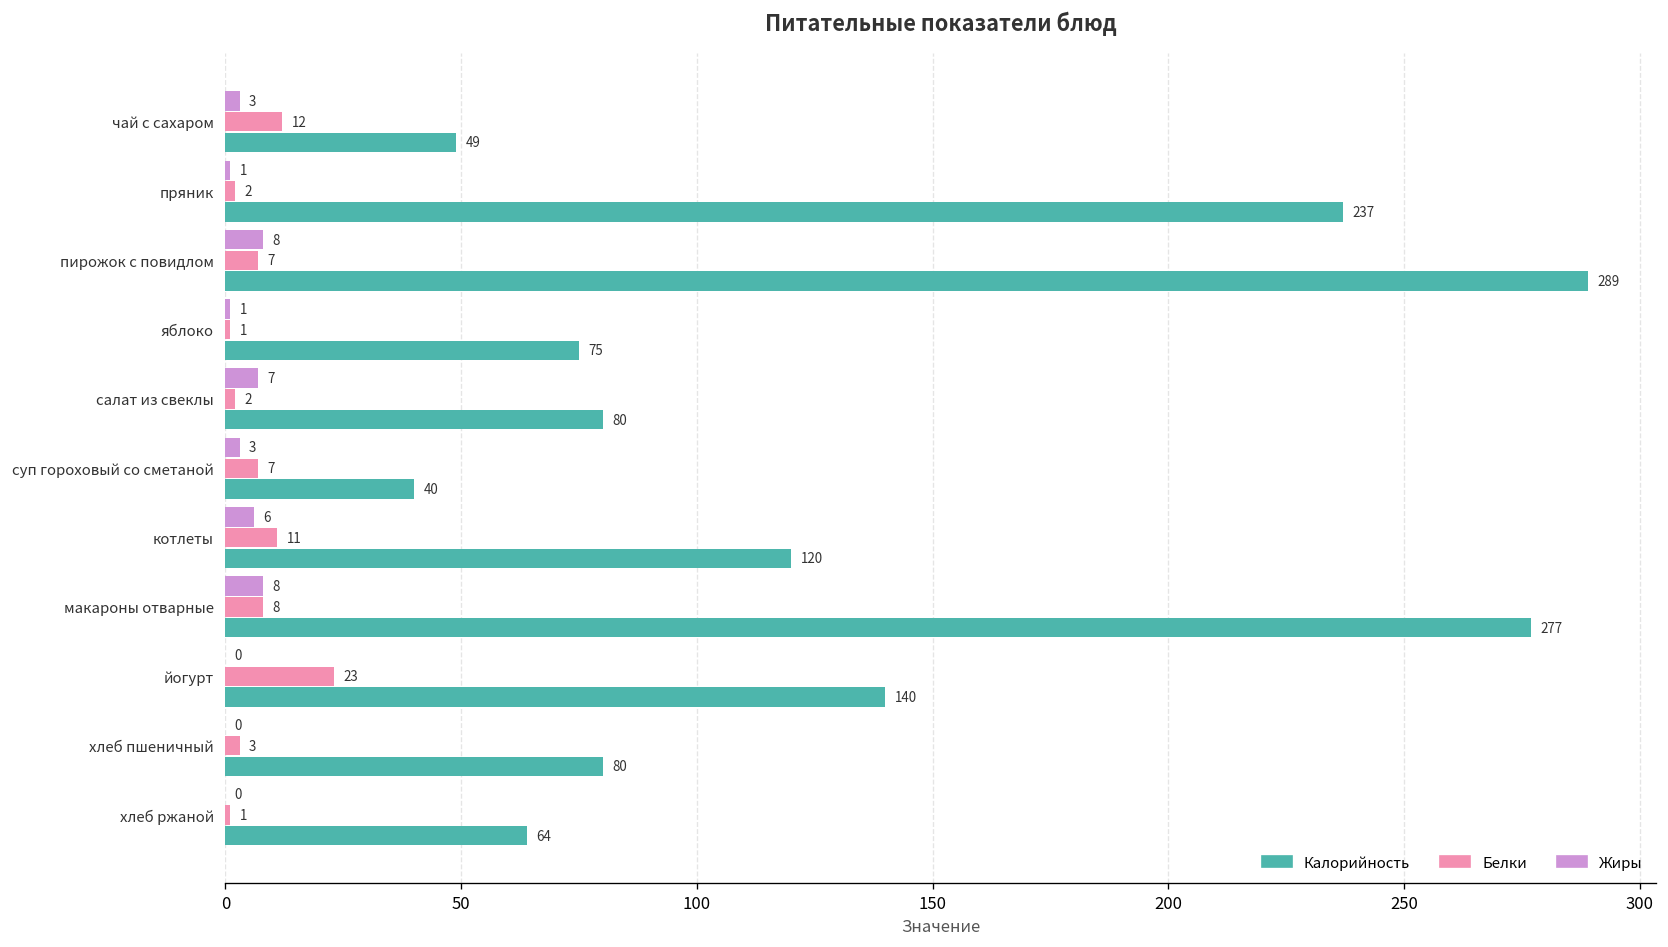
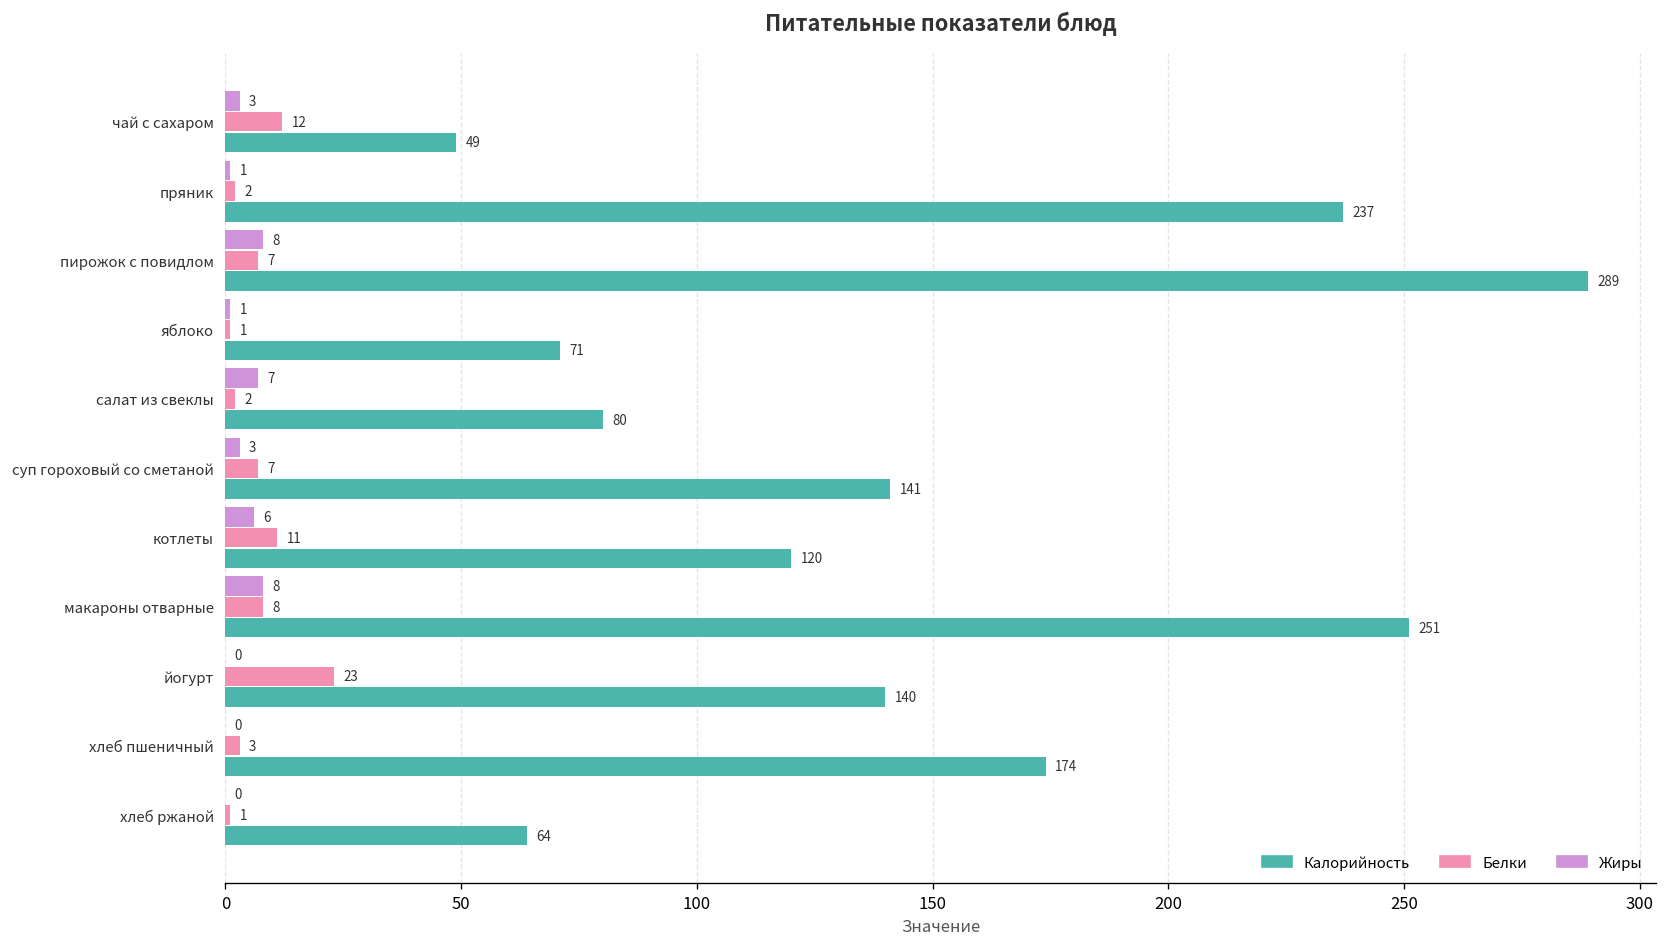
Калорийность, яблоко: 75 -> 71
Калорийность, суп гороховый со сметаной: 40 -> 141
Калорийность, макароны отварные: 277 -> 251
Калорийность, хлеб пшеничный: 80 -> 174
